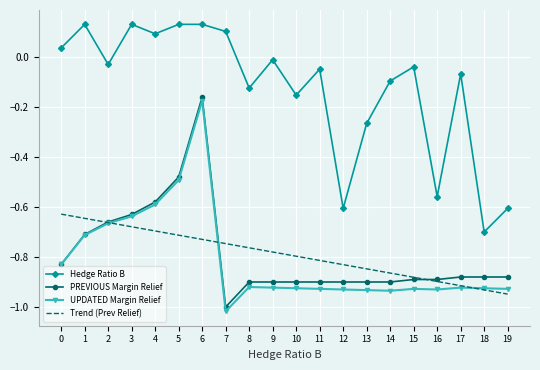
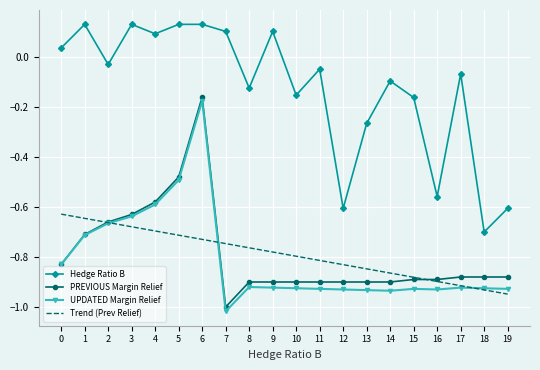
Hedge Ratio B, 9: -0.01 -> 0.10
Hedge Ratio B, 15: -0.04 -> -0.16
